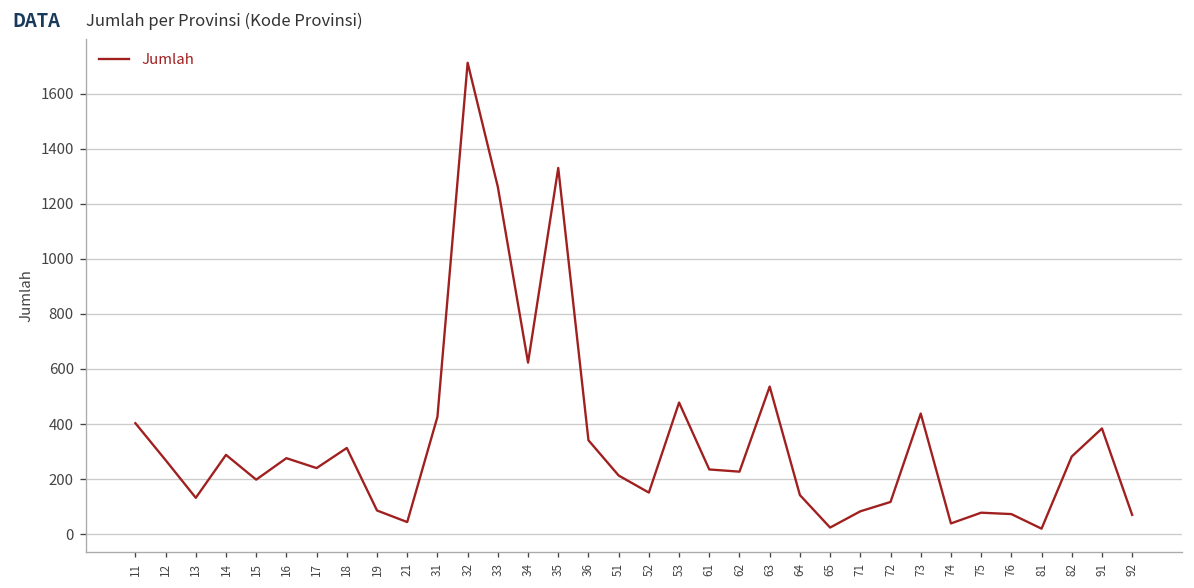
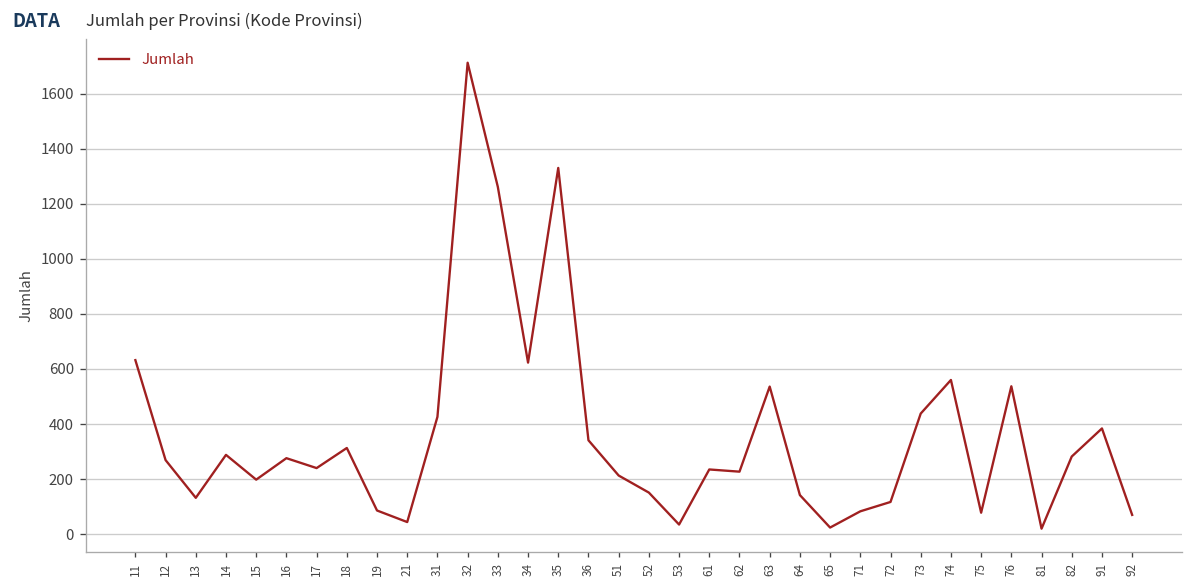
11: 400 -> 630
53: 480 -> 40
74: 40 -> 560
76: 70 -> 540
